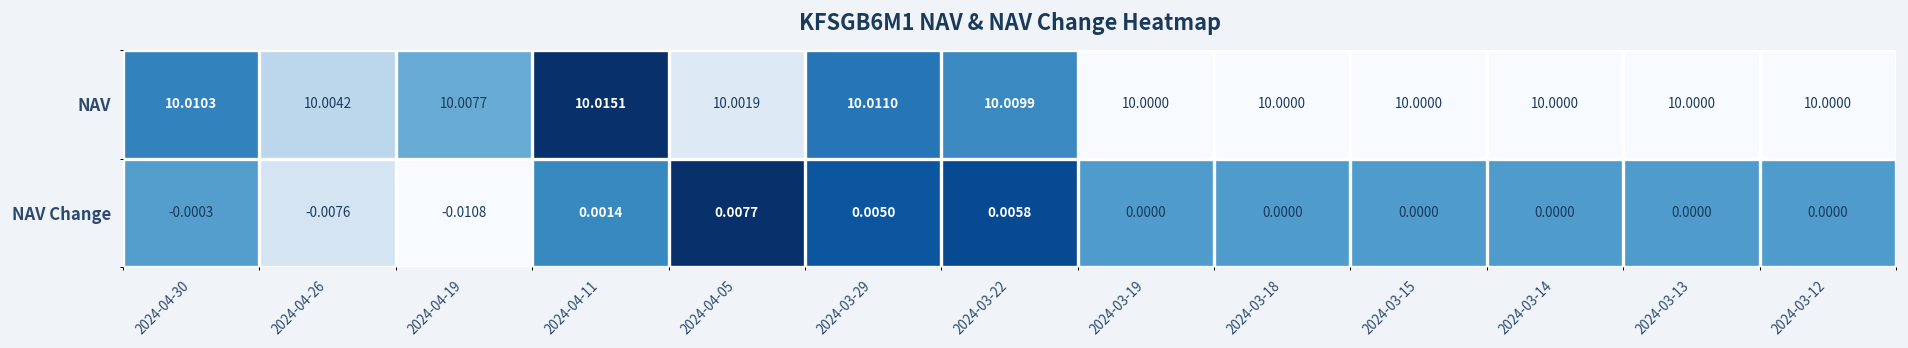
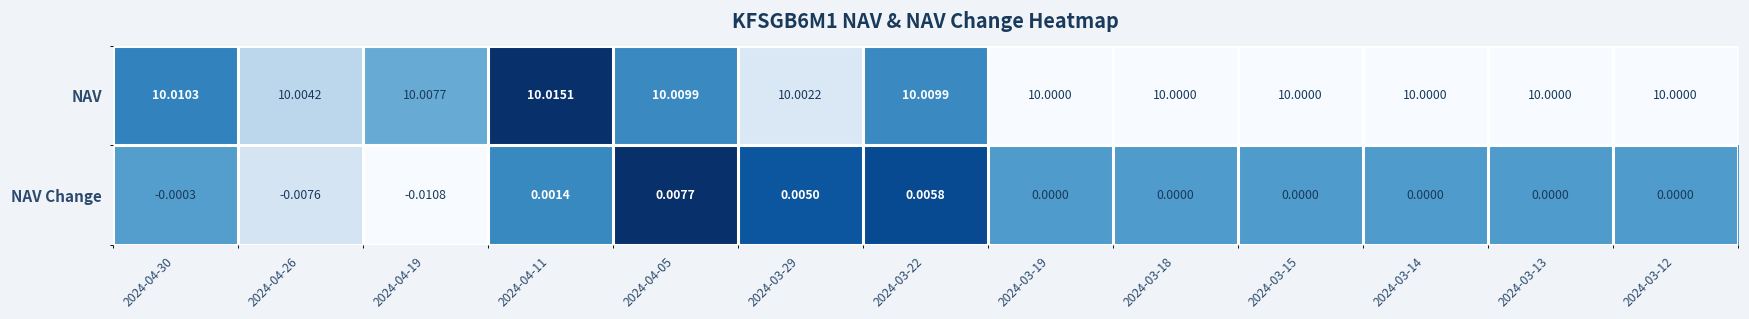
NAV, 2024-04-05: 10.0019 -> 10.0099
NAV, 2024-03-29: 10.0110 -> 10.0022
